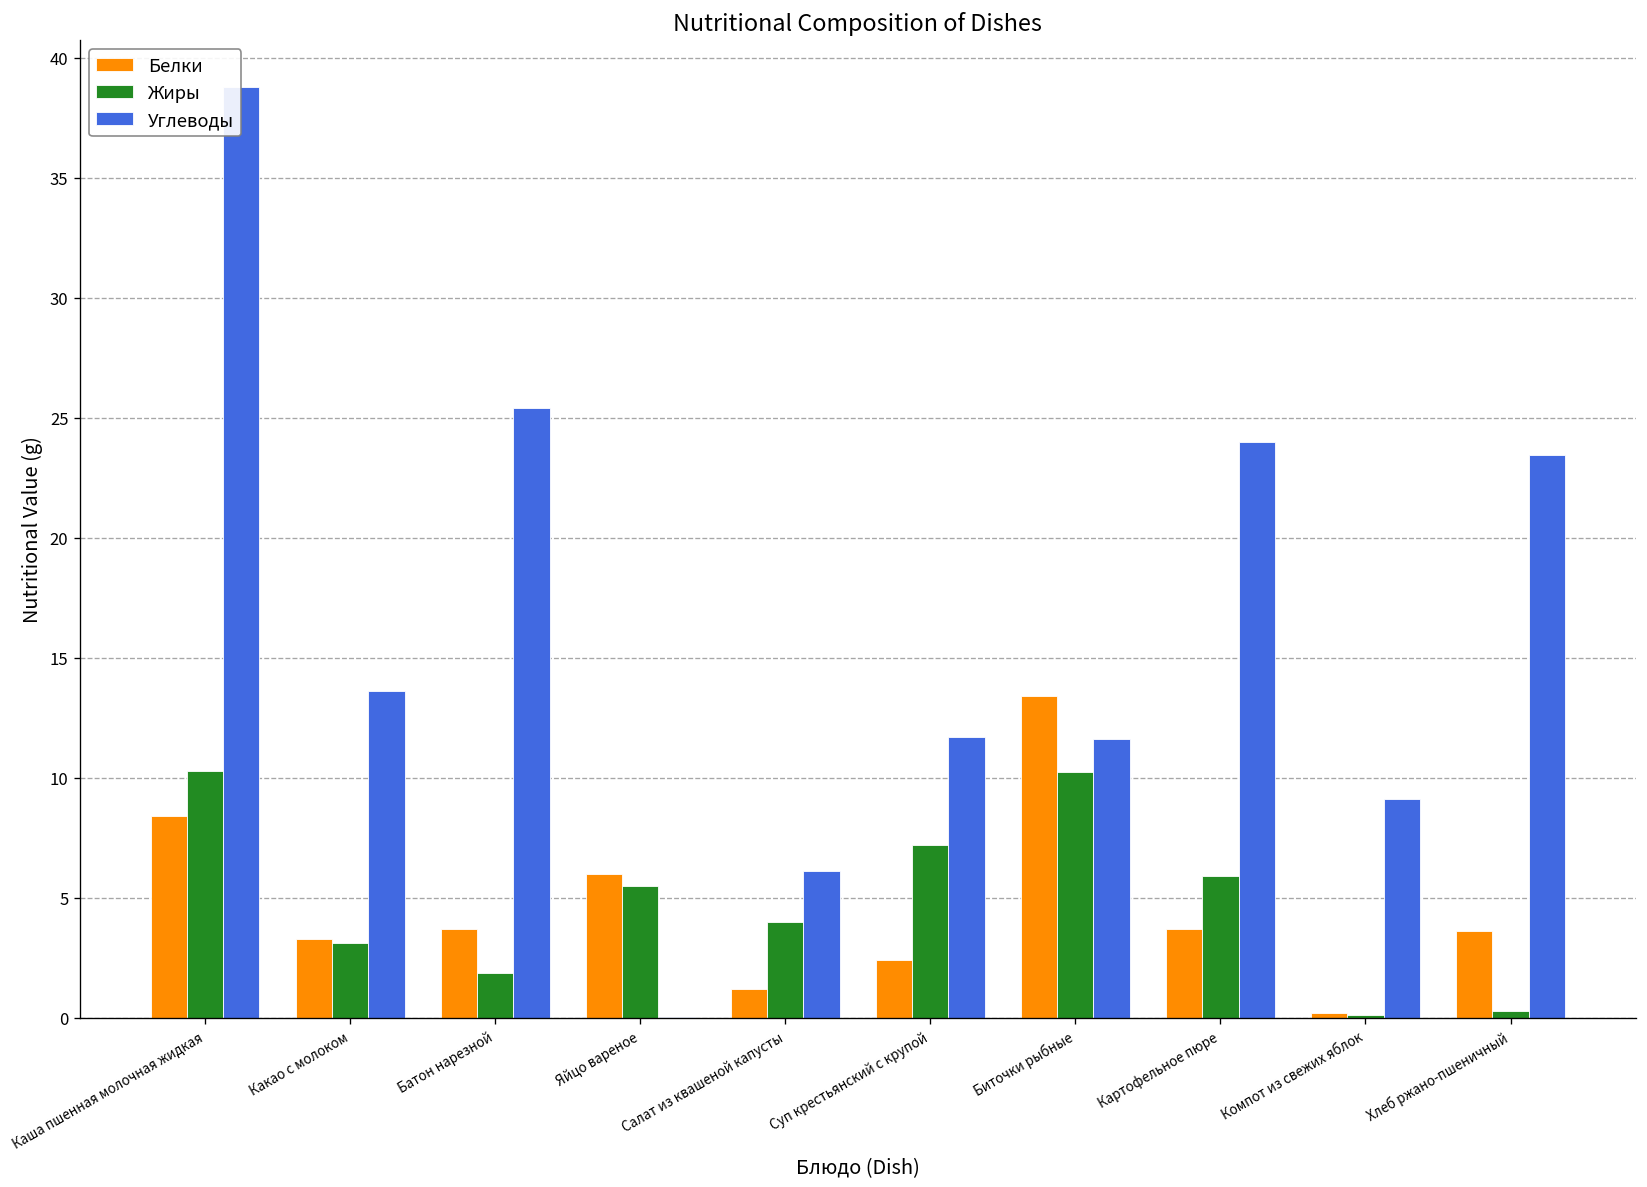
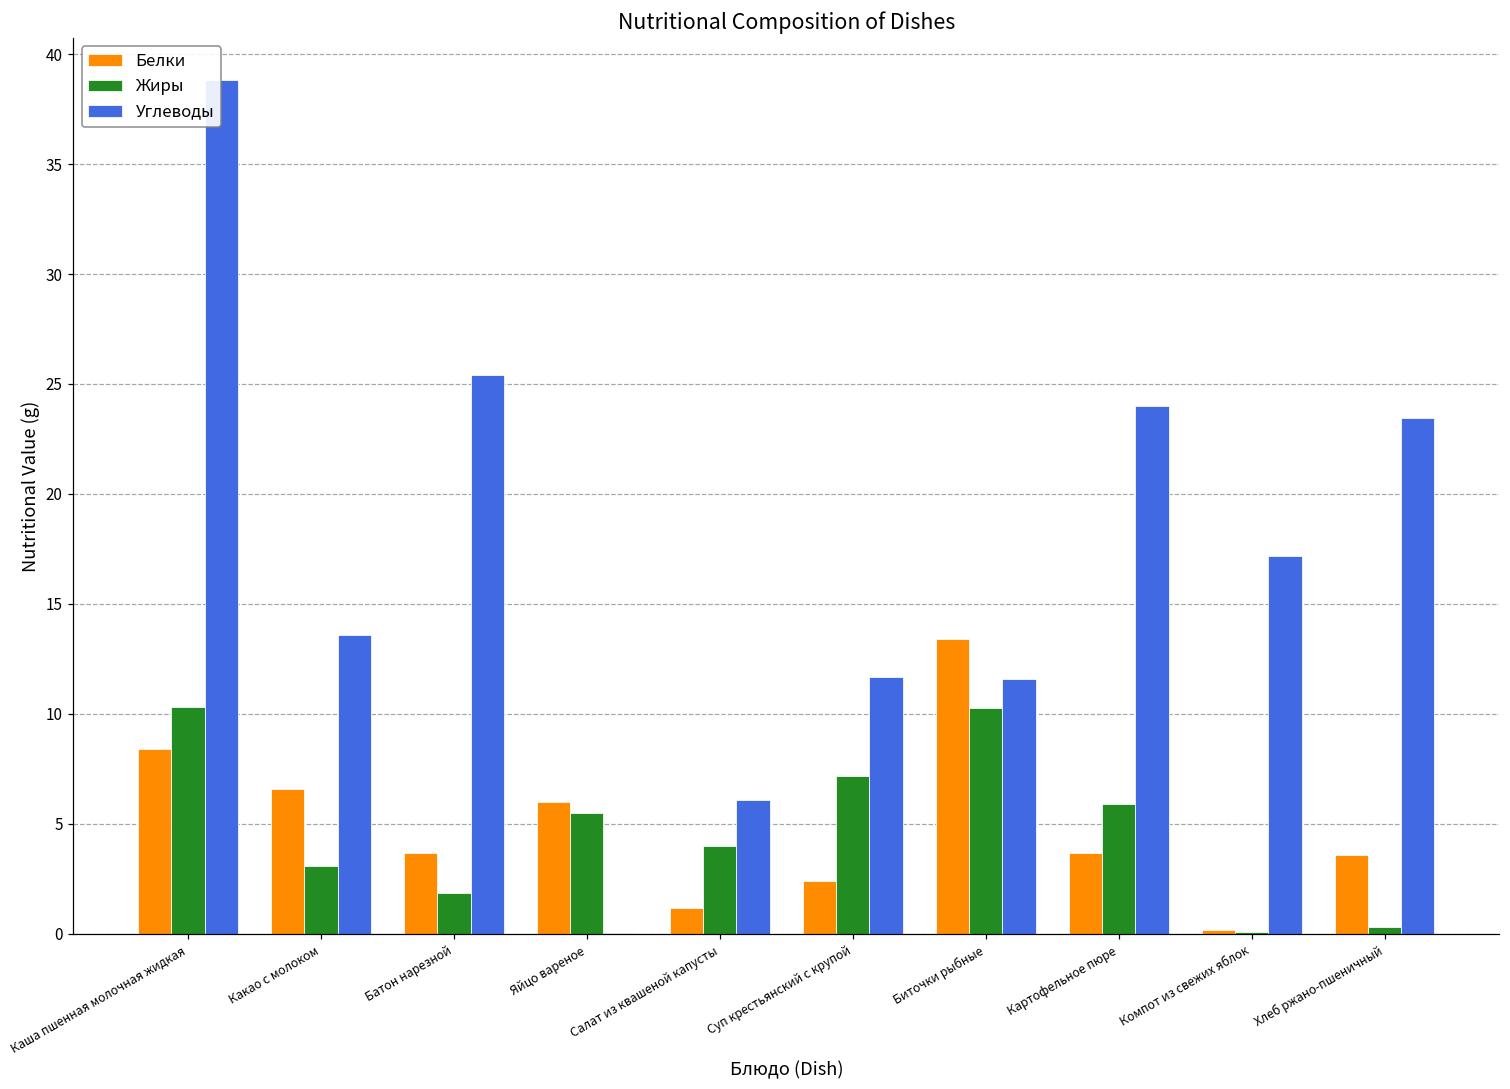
Белки, Какао с молоком: 3.3 -> 6.6
Углеводы, Компот из свежих яблок: 9.1 -> 17.2
